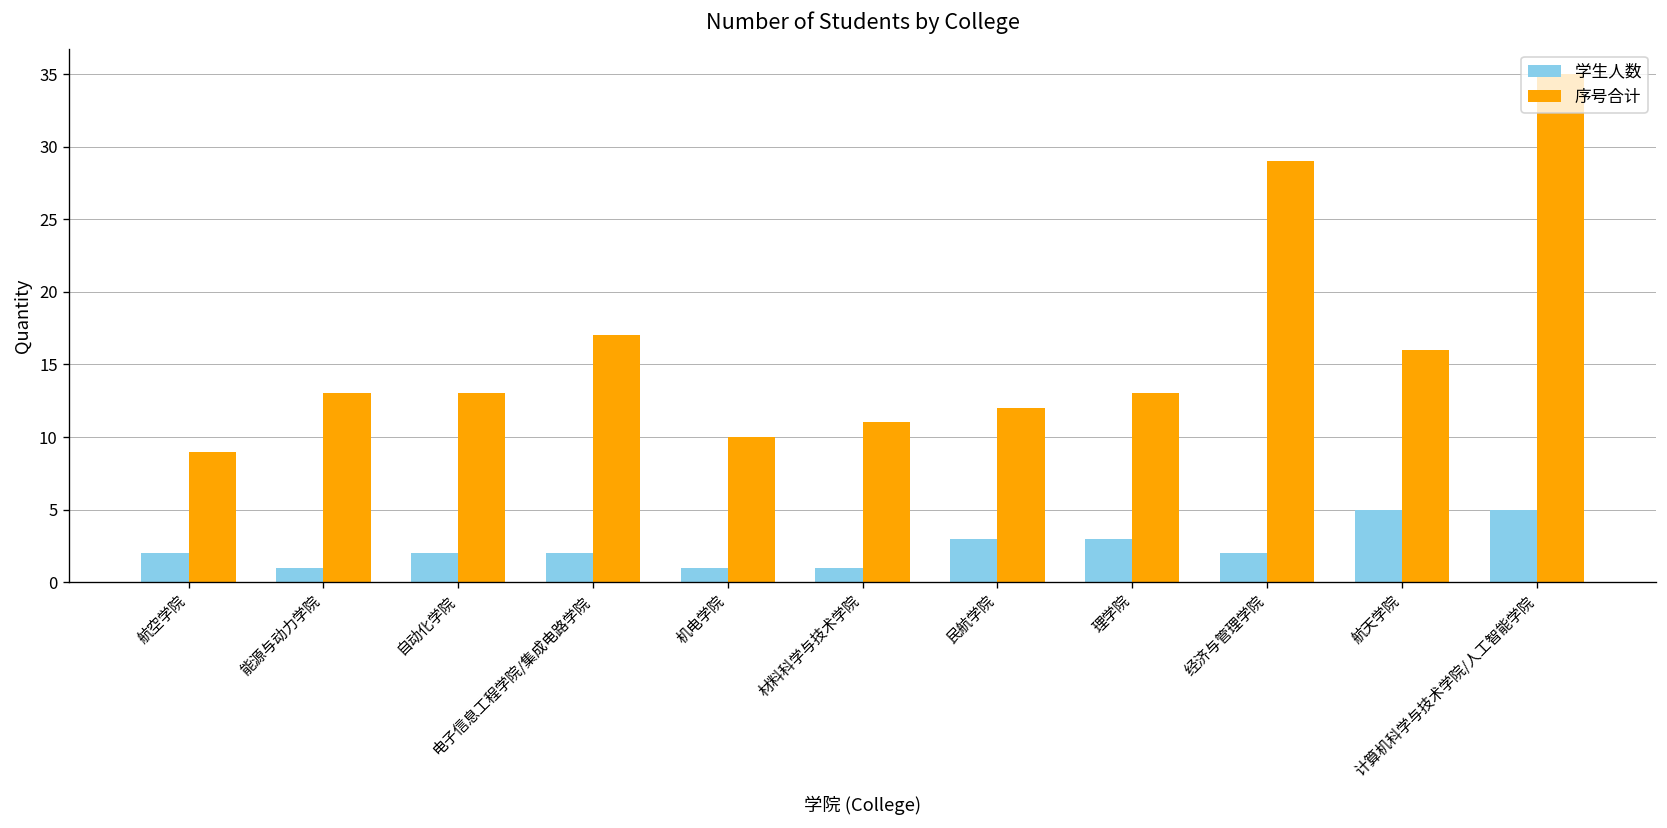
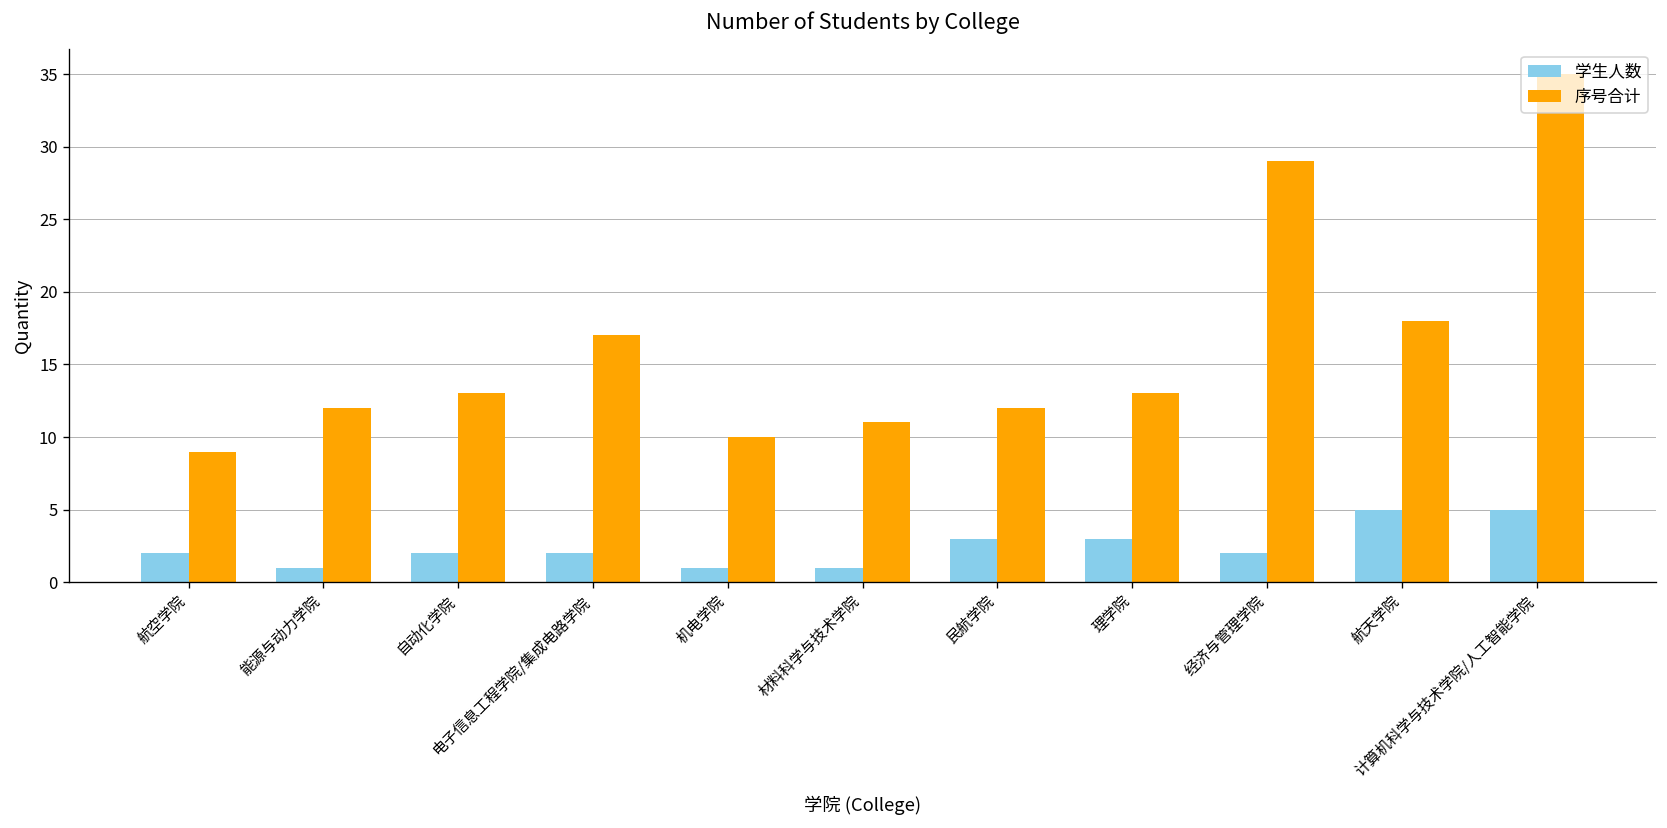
序号合计, 能源与动力学院: 13 -> 12
序号合计, 航天学院: 16 -> 18
